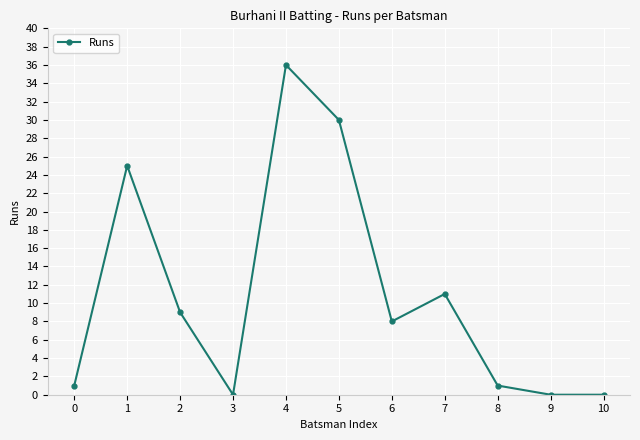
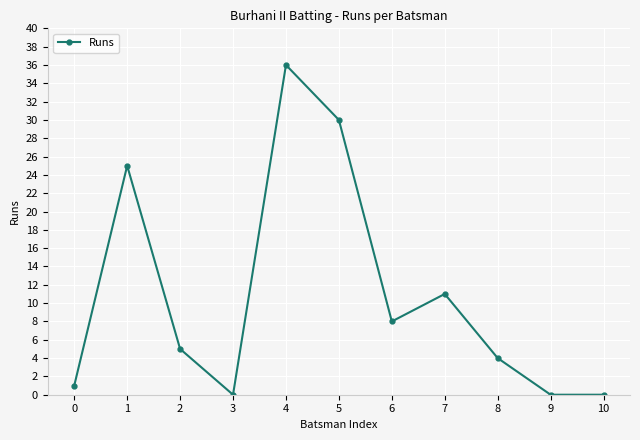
2: 9 -> 5
8: 1 -> 4
